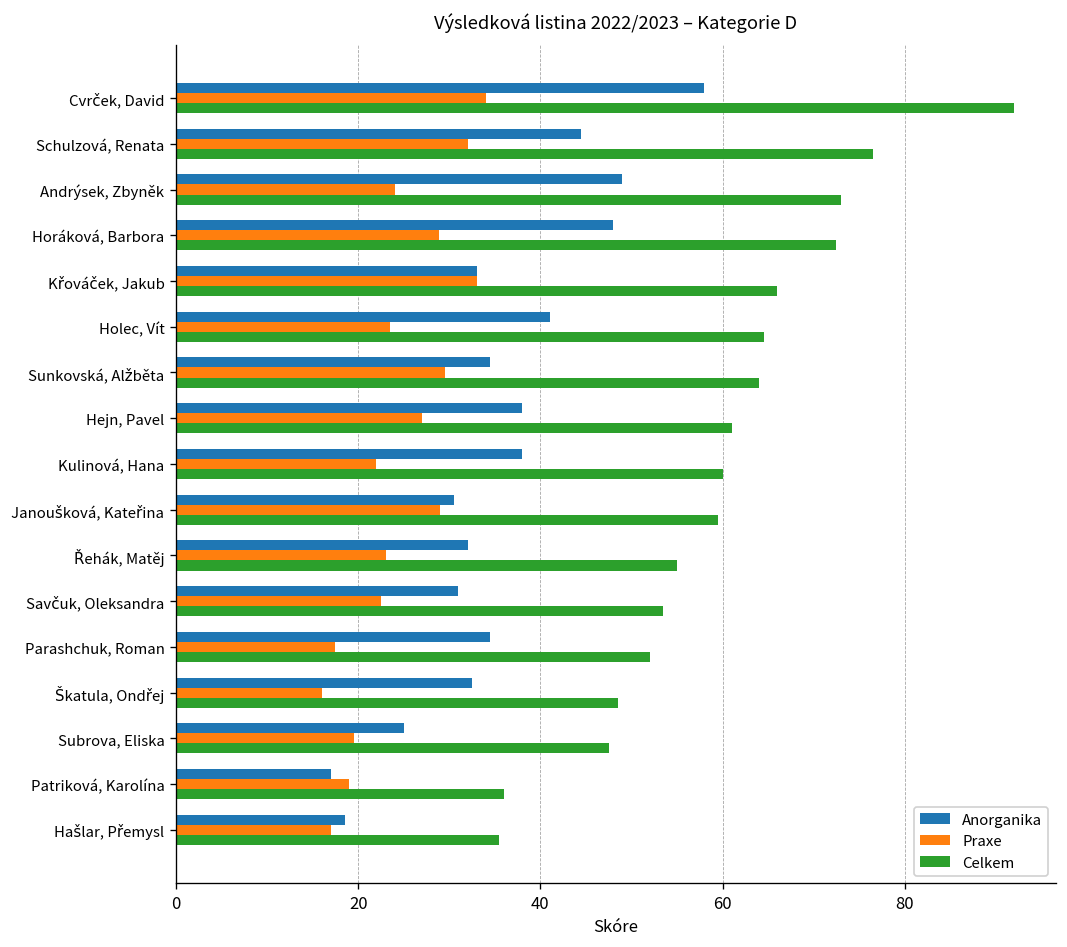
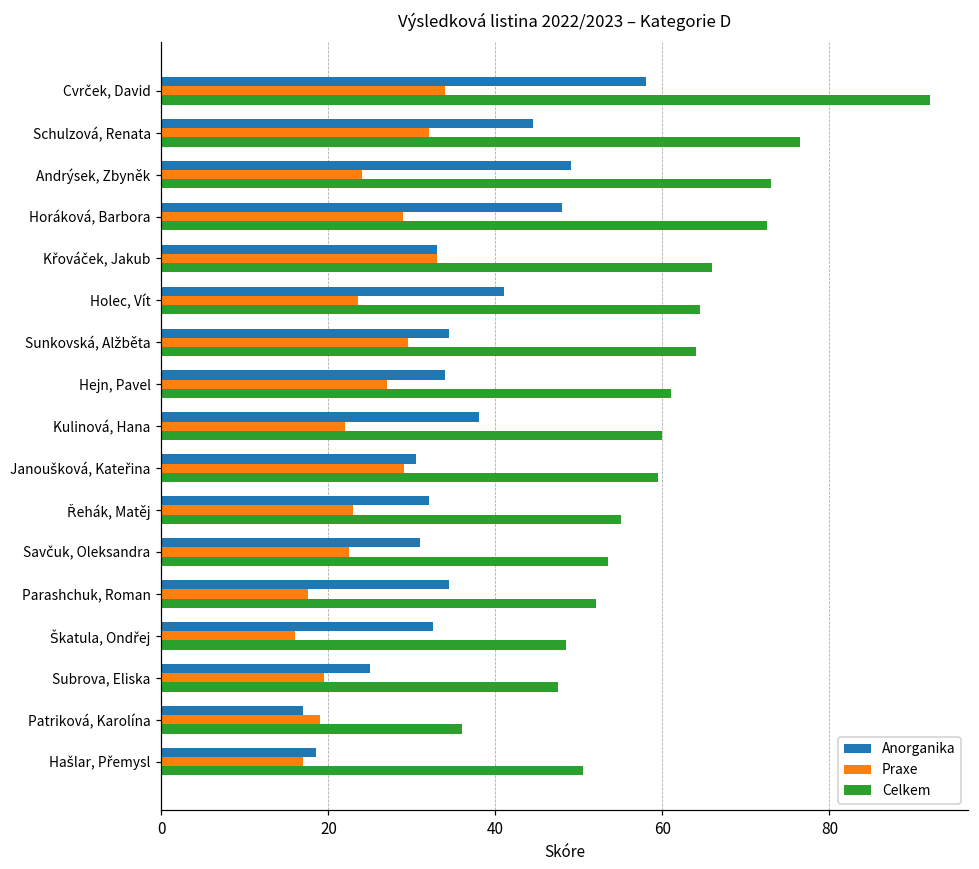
Anorganika, Hejn, Pavel: 38 -> 34
Celkem, Hašlar, Přemysl: 36 -> 51
